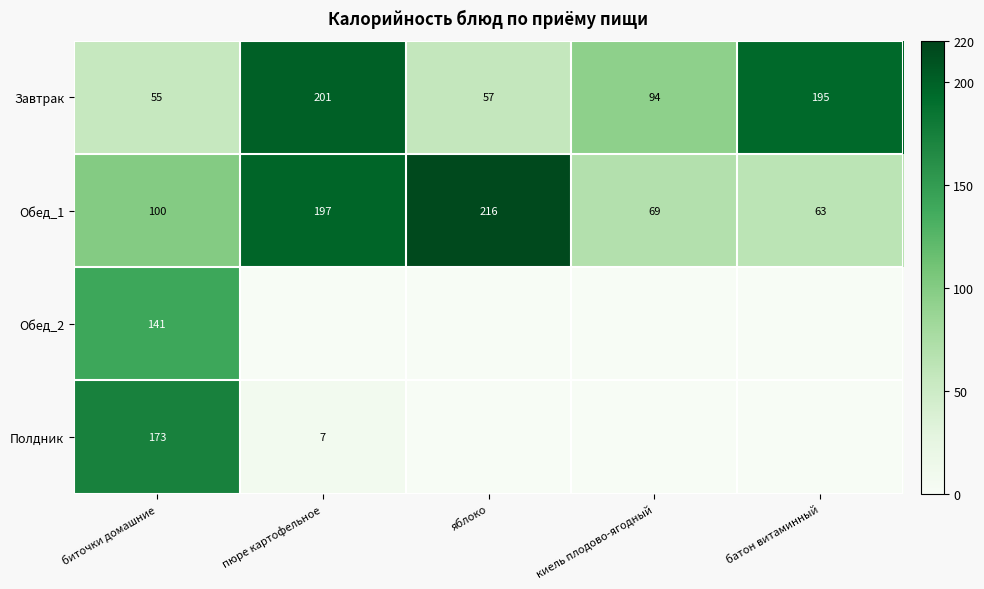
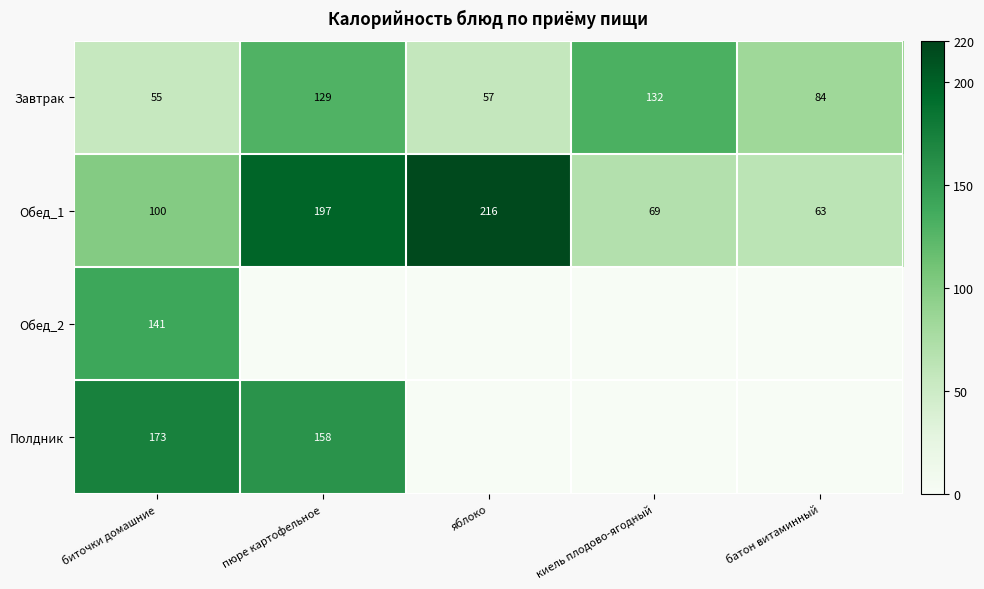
Завтрак, пюре картофельное: 201 -> 129
Завтрак, киель плодово-ягодный: 94 -> 132
Завтрак, батон витаминный: 195 -> 84
Полдник, пюре картофельное: 7 -> 158
